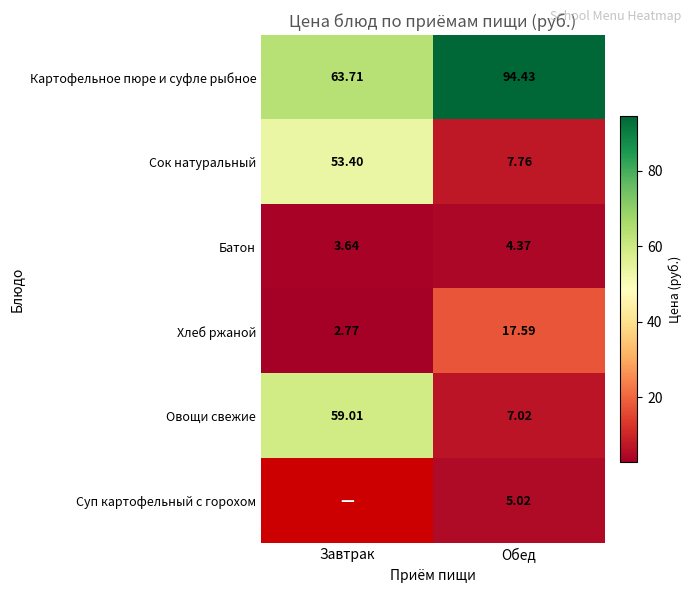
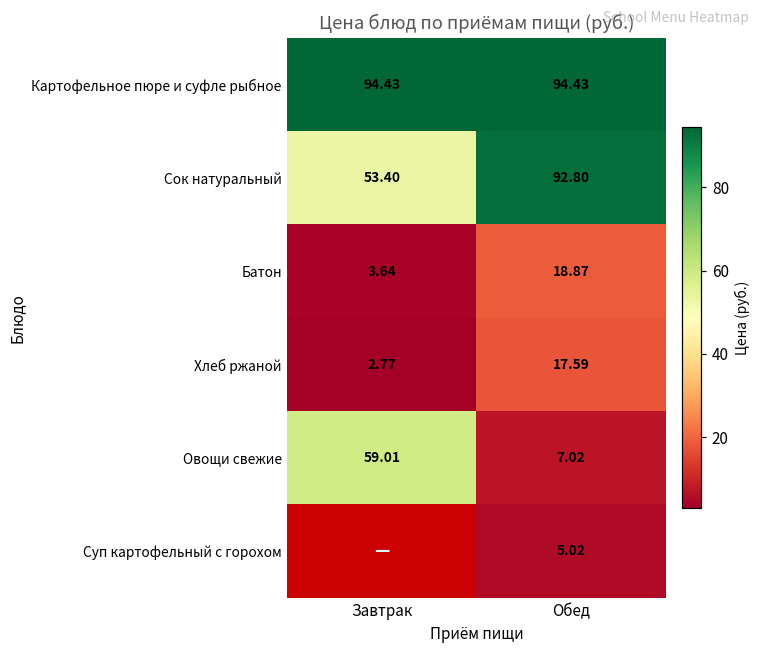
Картофельное пюре и суфле рыбное, Завтрак: 63.71 -> 94.43
Сок натуральный, Обед: 7.76 -> 92.80
Батон, Обед: 4.37 -> 18.87
